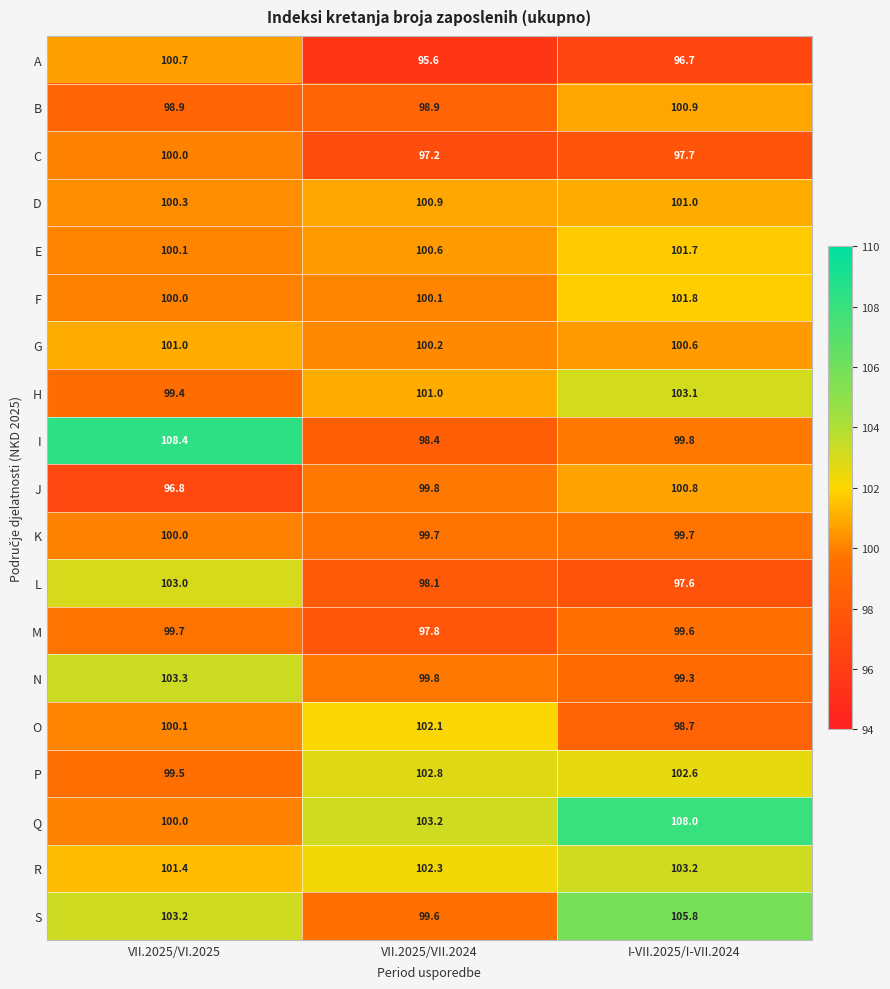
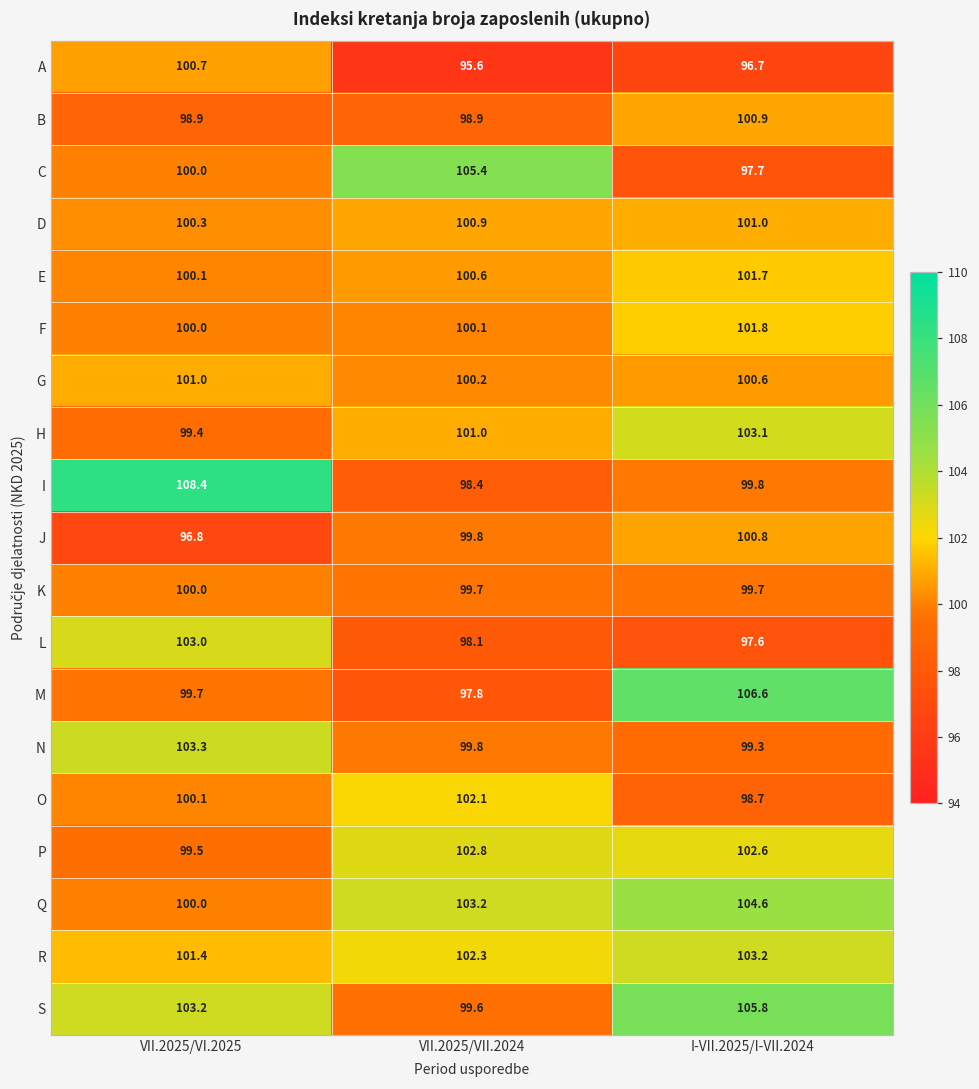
C, VII.2025/VII.2024: 97.2 -> 105.4
M, I-VII.2025/I-VII.2024: 99.6 -> 106.6
Q, I-VII.2025/I-VII.2024: 108.0 -> 104.6
